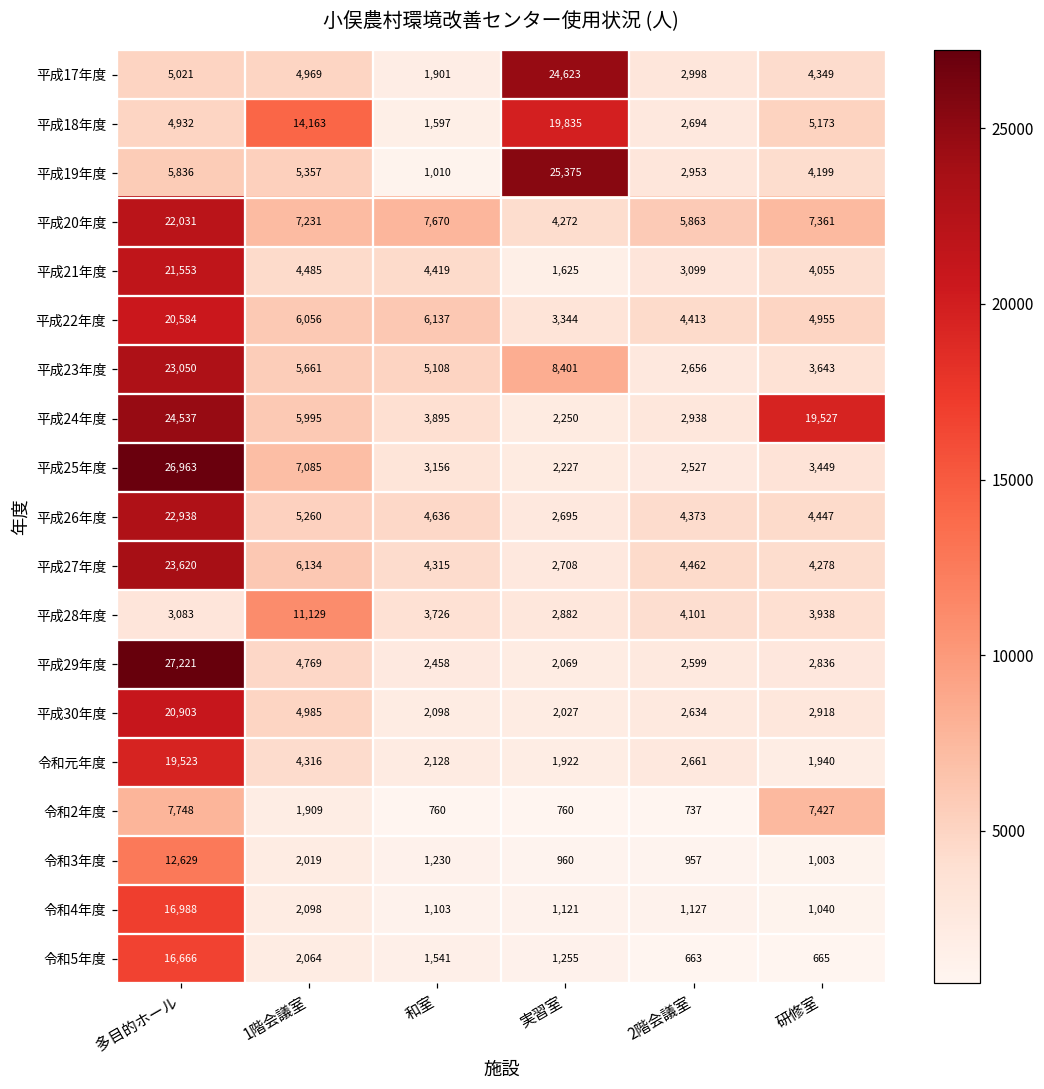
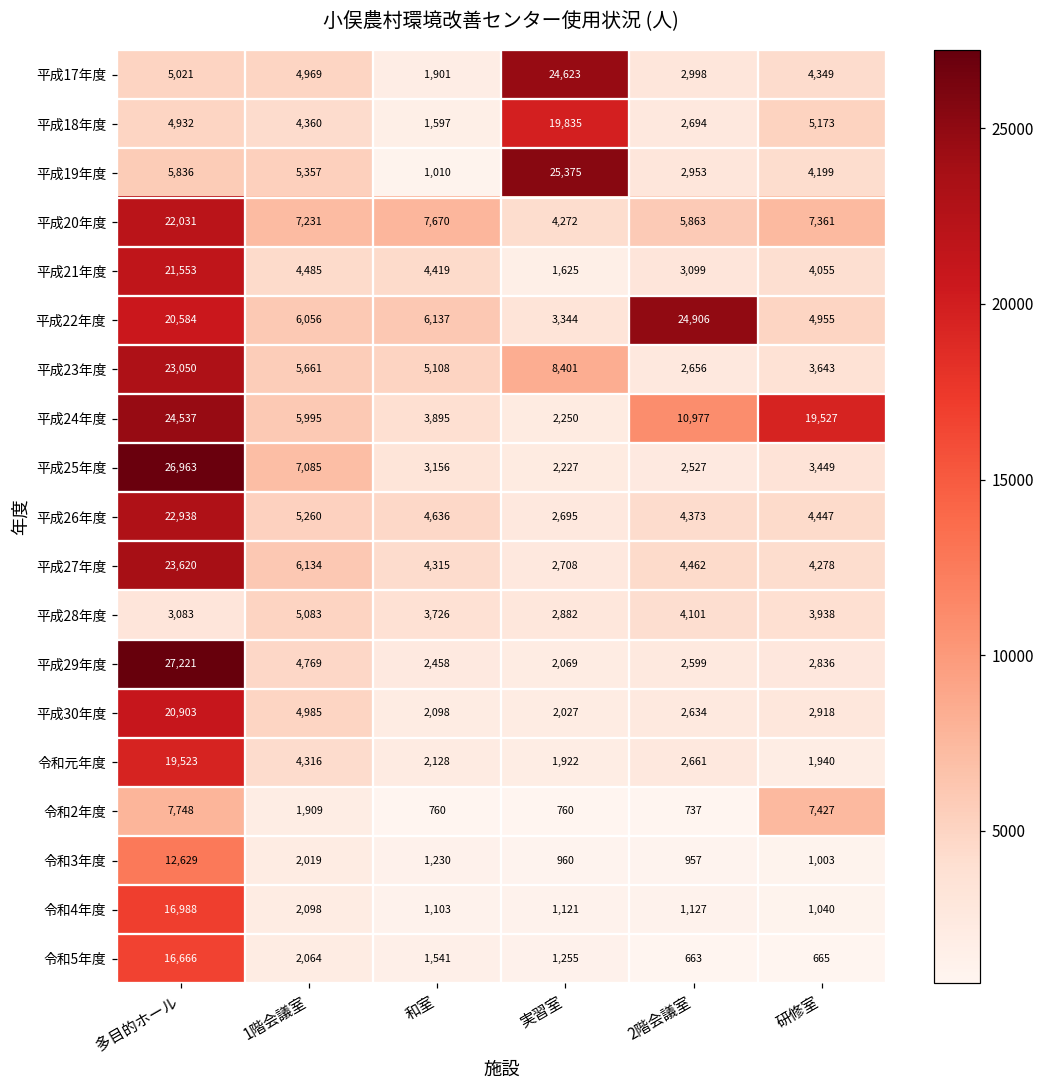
平成18年度, 1階会議室: 14,163 -> 4,360
平成22年度, 2階会議室: 4,413 -> 24,906
平成24年度, 2階会議室: 2,938 -> 10,977
平成28年度, 1階会議室: 11,129 -> 5,083
